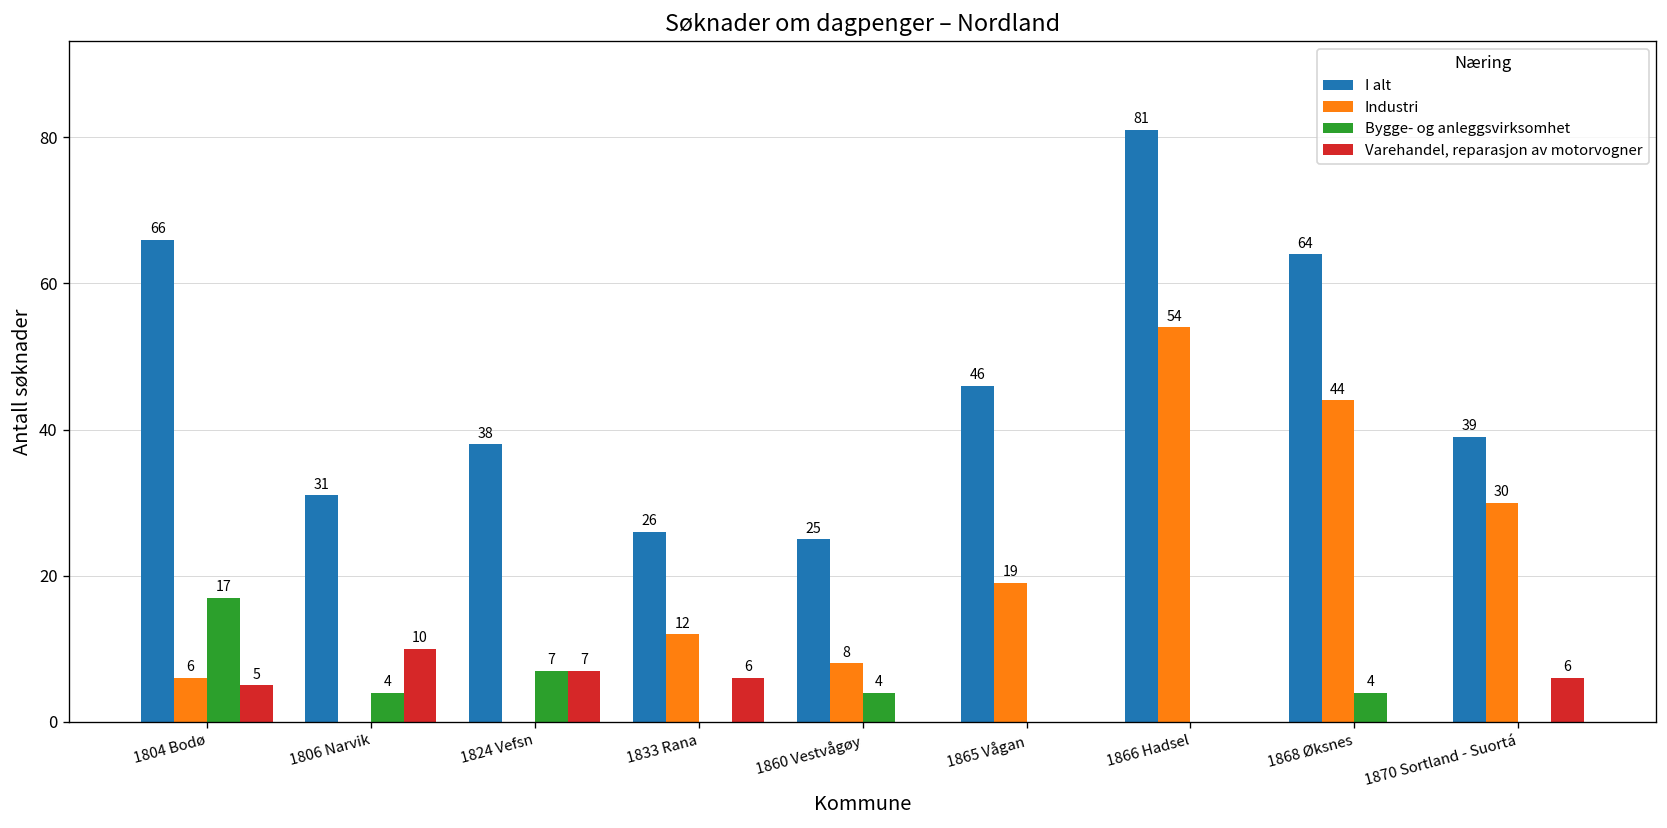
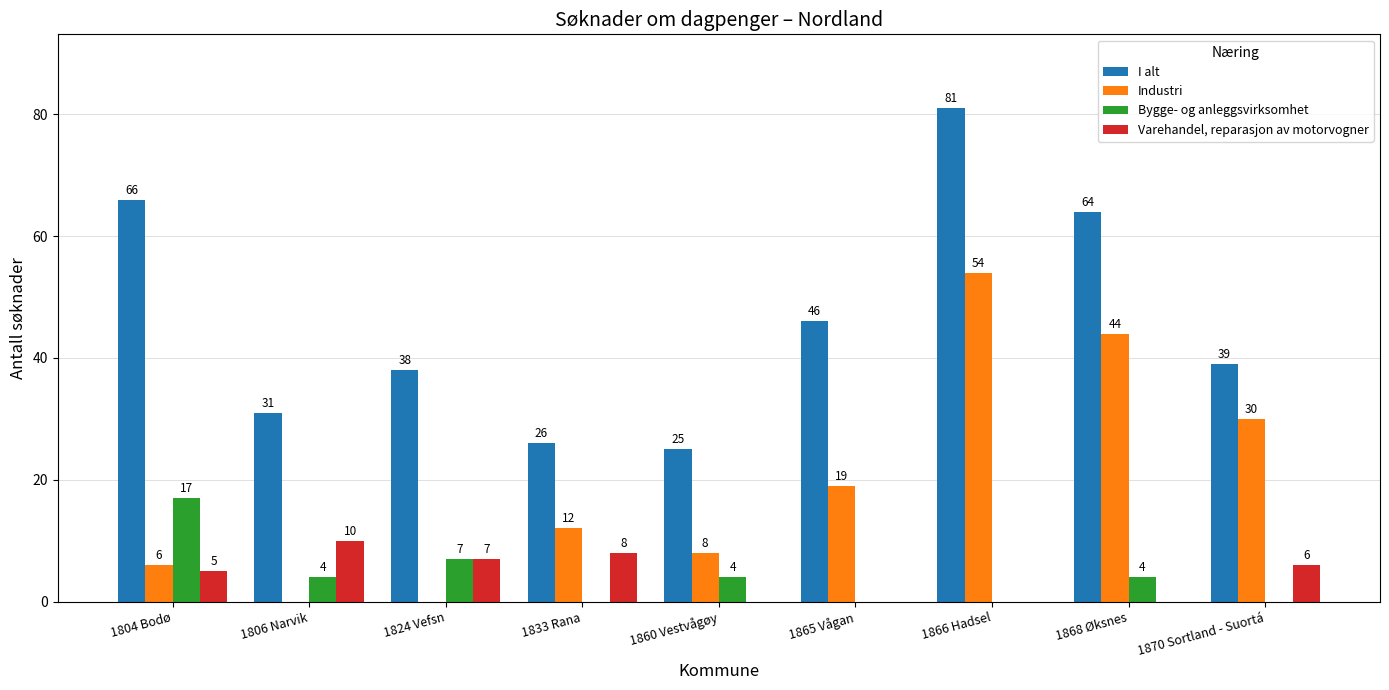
Varehandel, reparasjon av motorvogner, 1833 Rana: 6 -> 8
